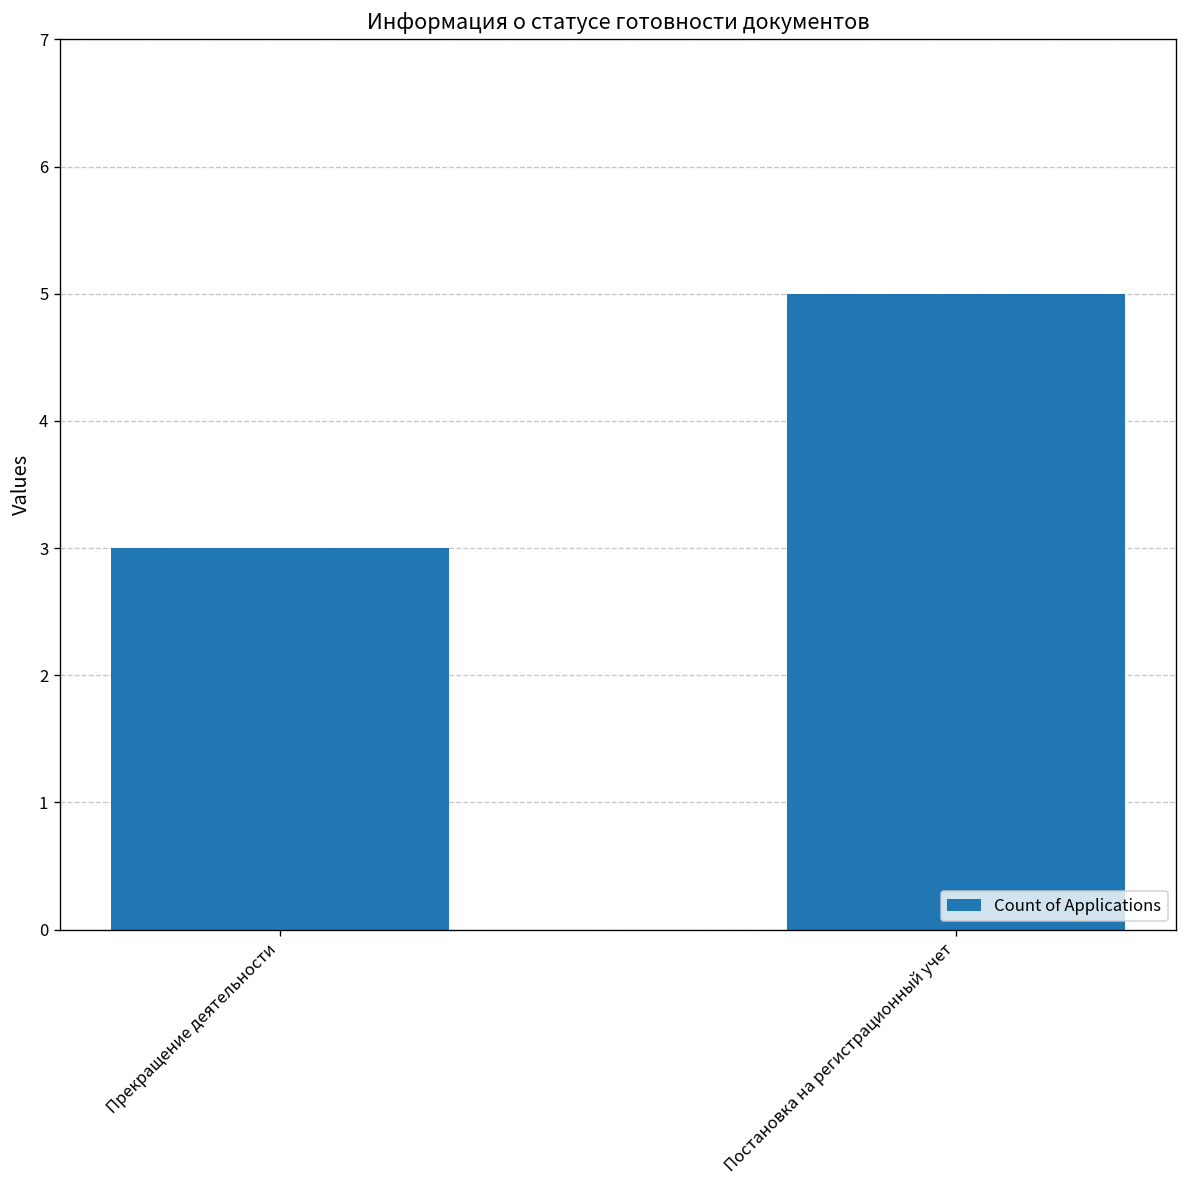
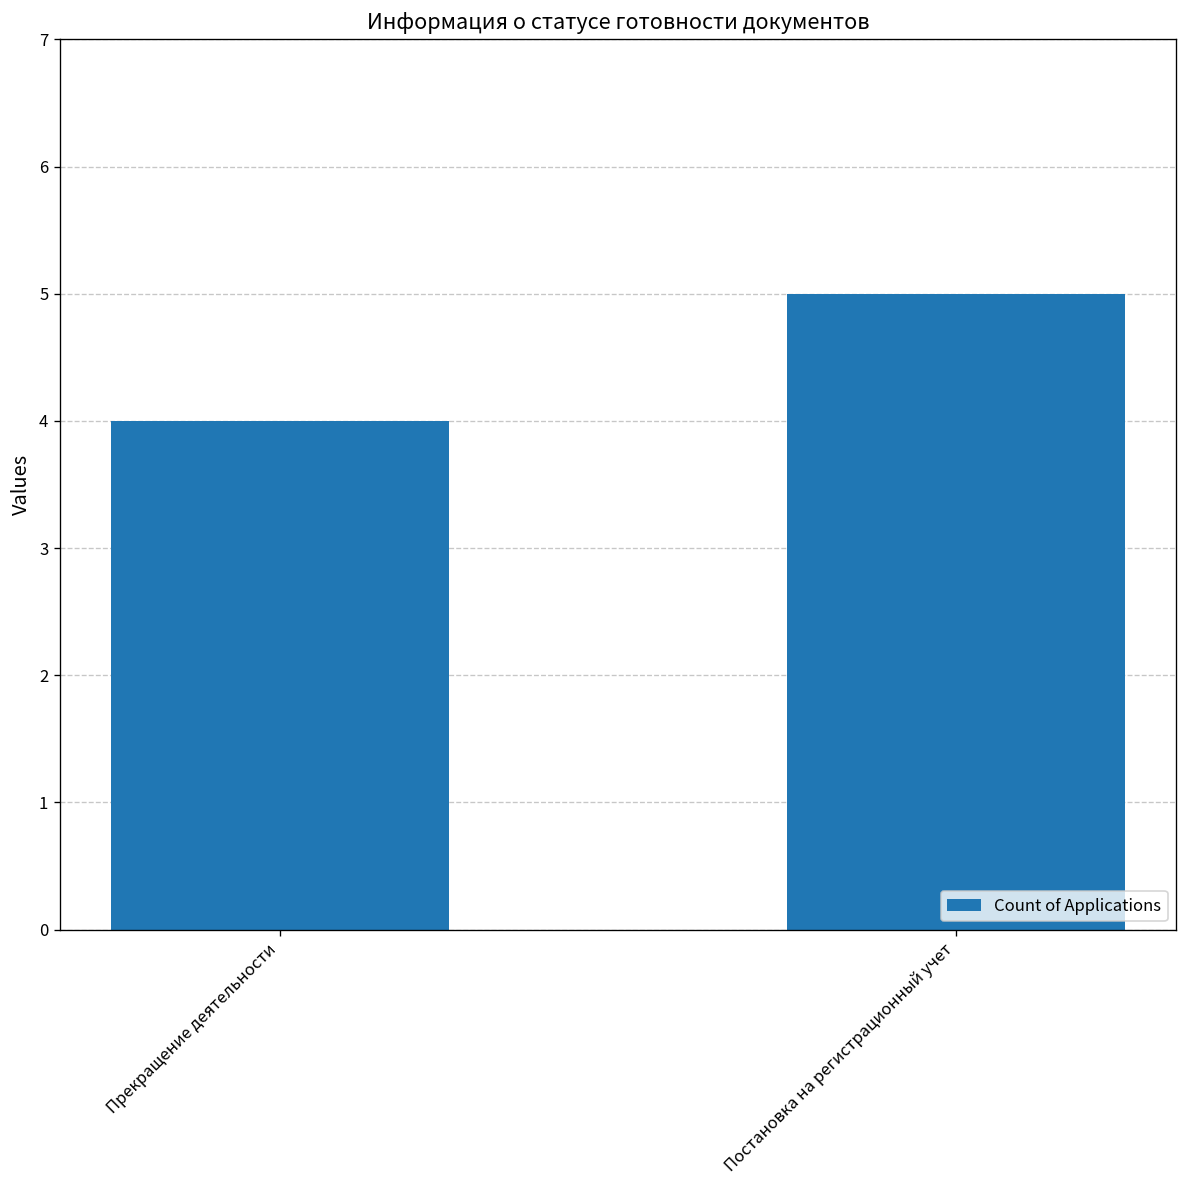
Прекращение деятельности: 3 -> 4
